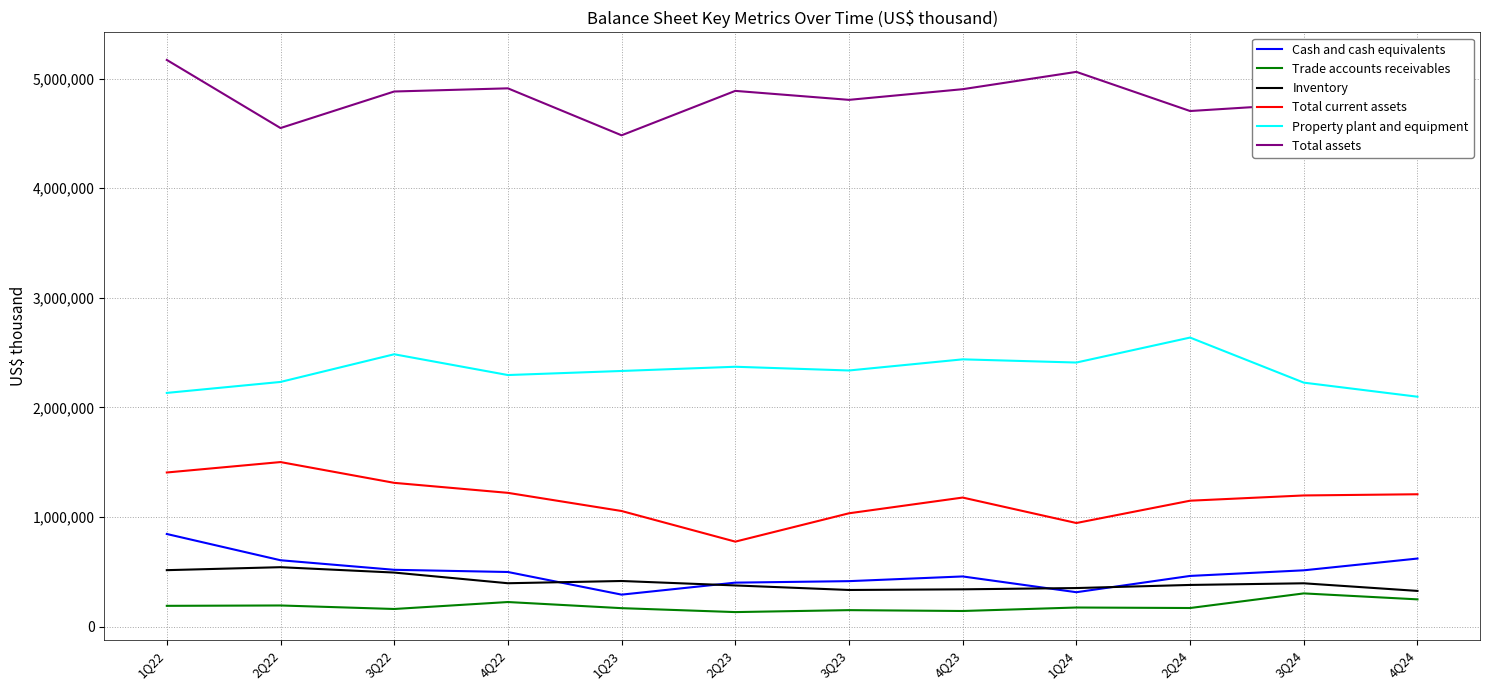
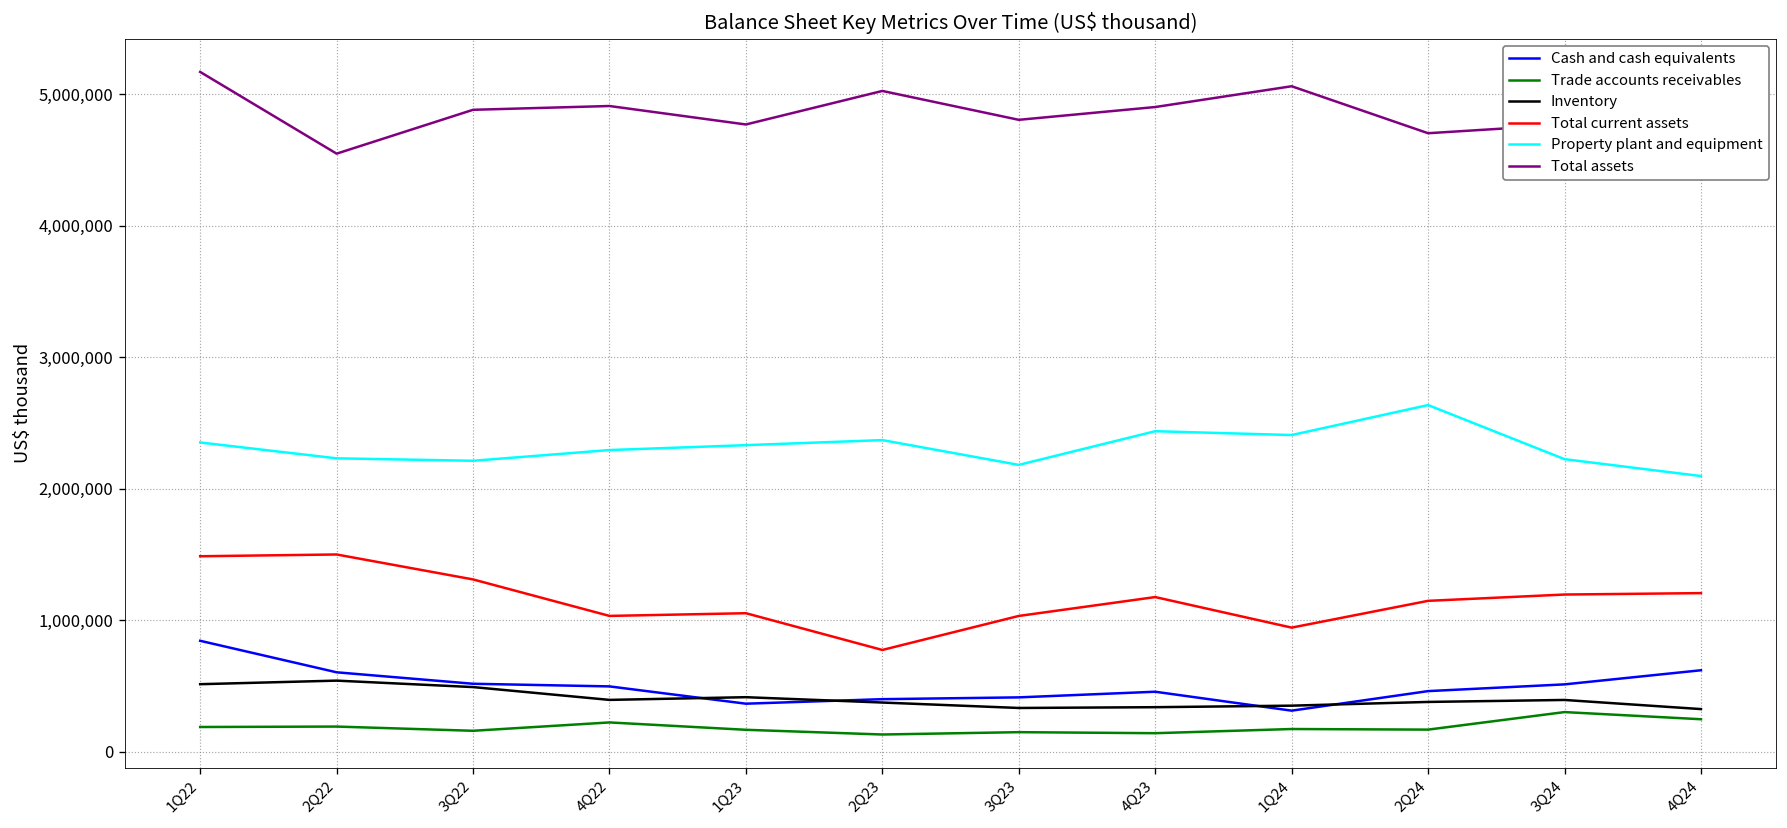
Total current assets, 1Q22: 1,410,000 -> 1,490,000
Property plant and equipment, 1Q22: 2,130,000 -> 2,350,000
Property plant and equipment, 3Q22: 2,480,000 -> 2,210,000
Total current assets, 4Q22: 1,220,000 -> 1,030,000
Cash and cash equivalents, 1Q23: 290,000 -> 370,000
Total assets, 1Q23: 4,480,000 -> 4,770,000
Total assets, 2Q23: 4,890,000 -> 5,030,000
Property plant and equipment, 3Q23: 2,340,000 -> 2,180,000
